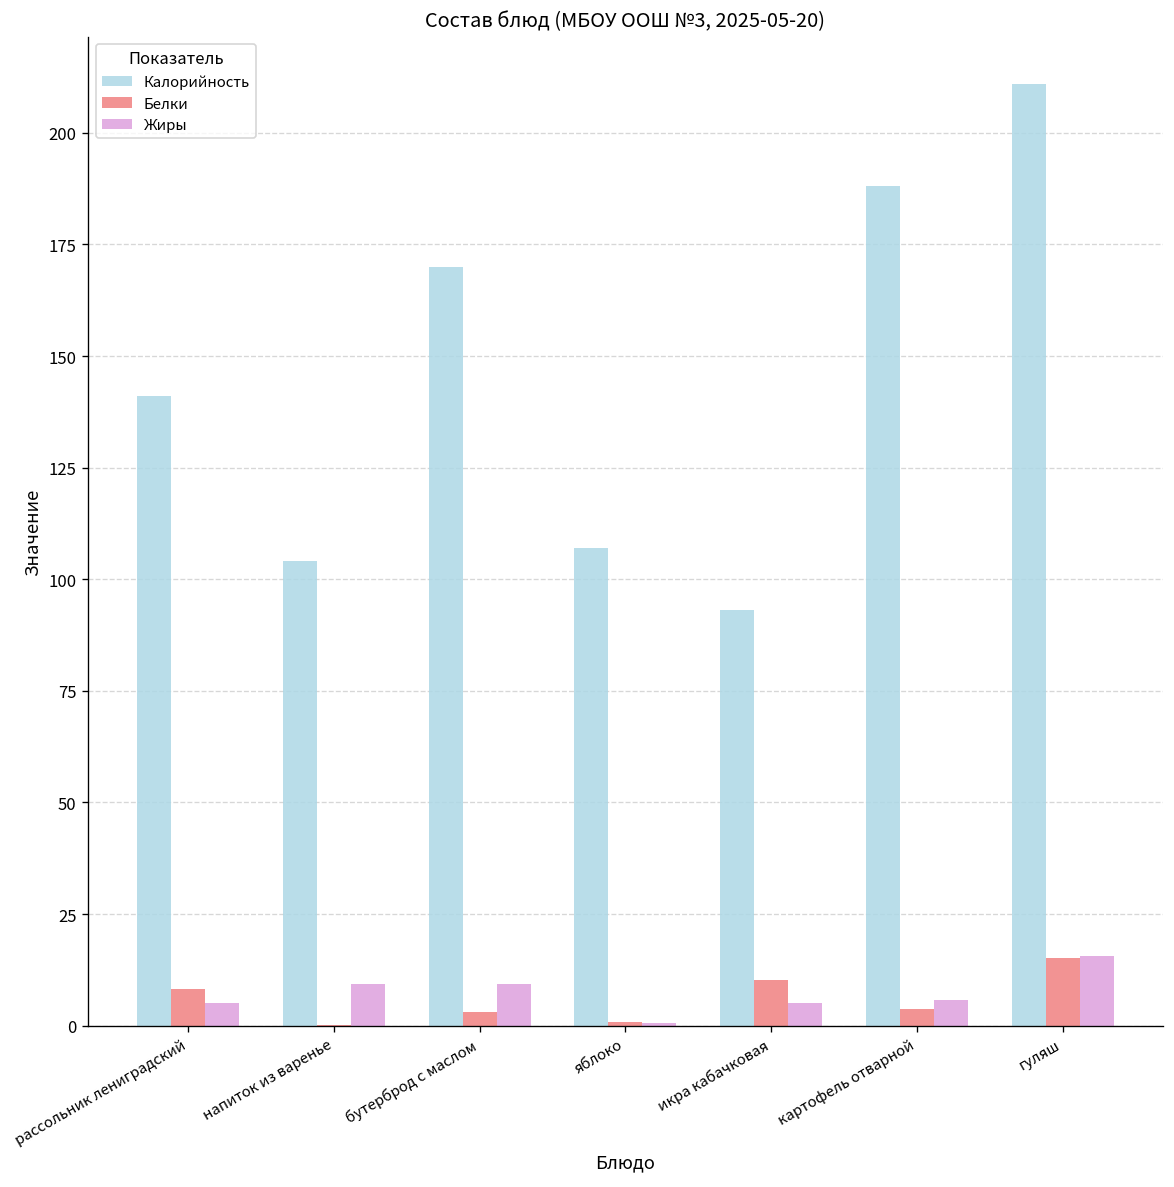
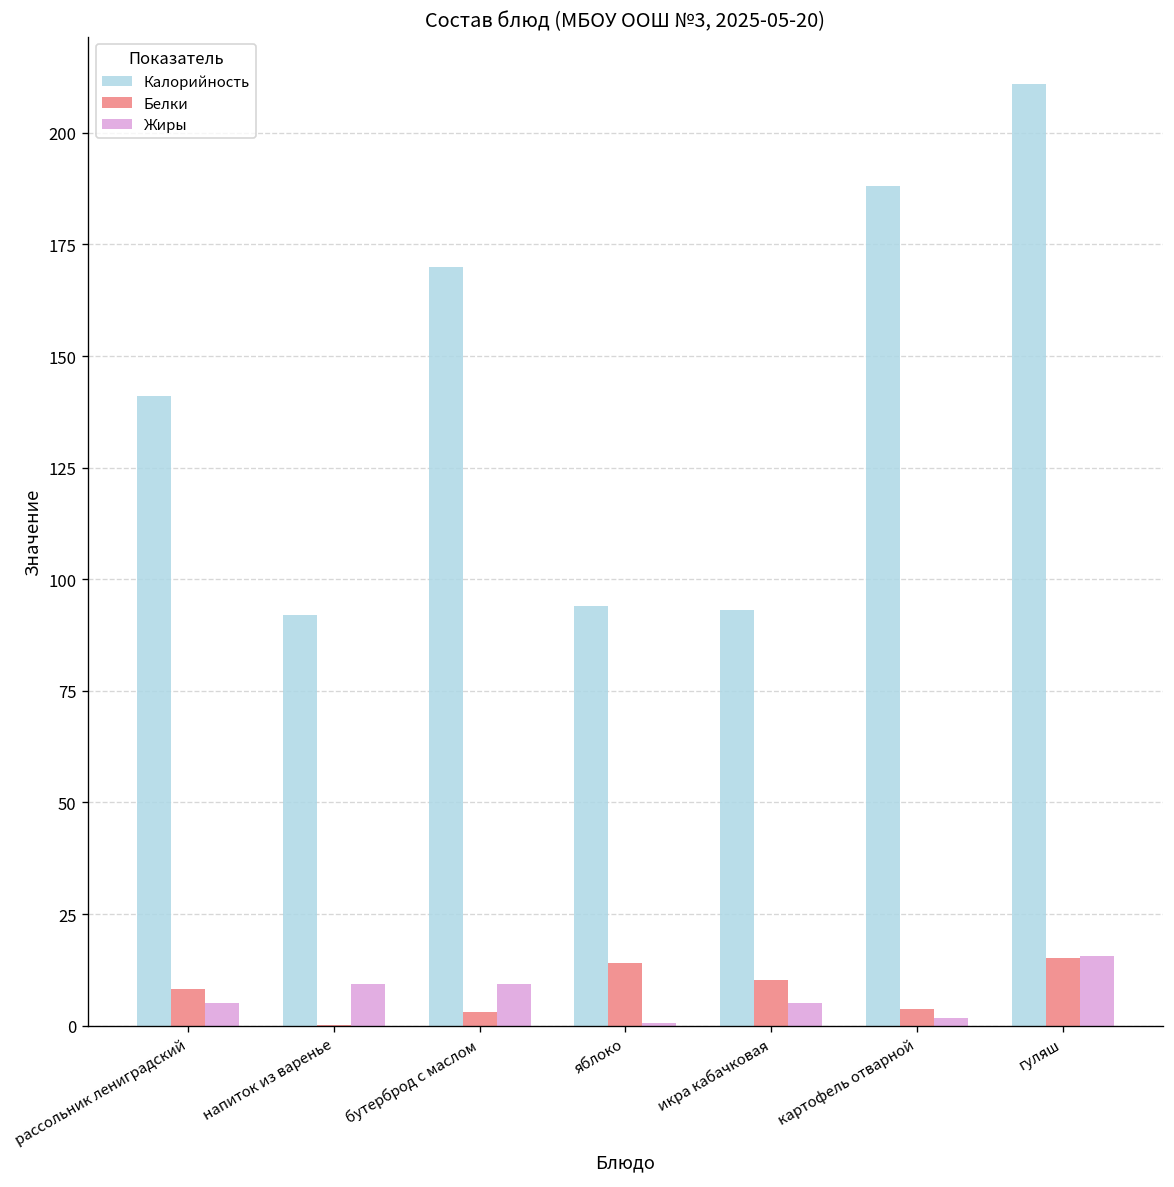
Калорийность, напиток из варенье: 104 -> 92
Калорийность, яблоко: 107 -> 94
Белки, яблоко: 1 -> 14
Жиры, картофель отварной: 6 -> 2
